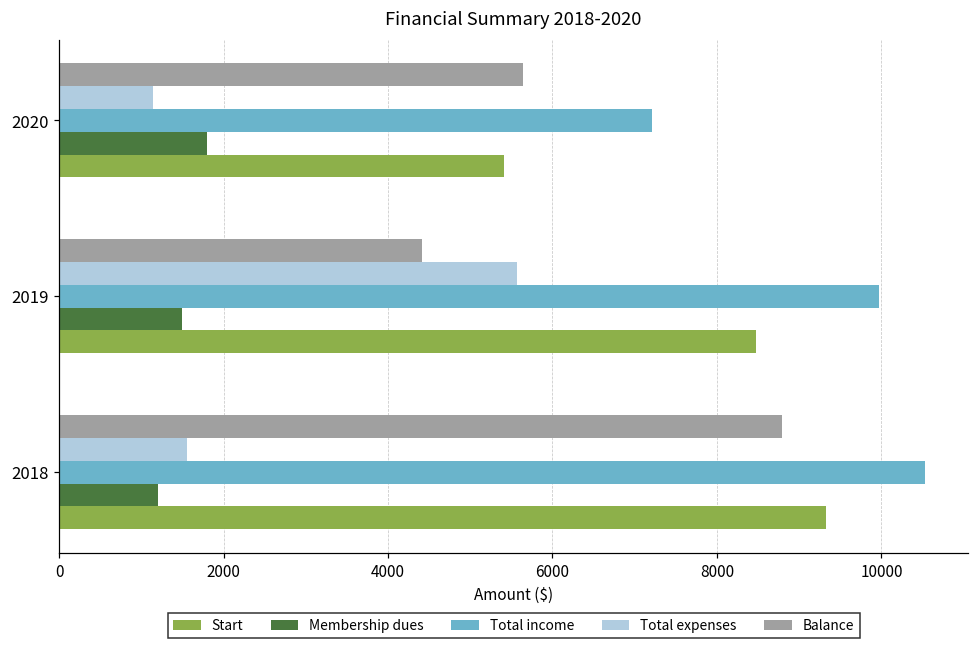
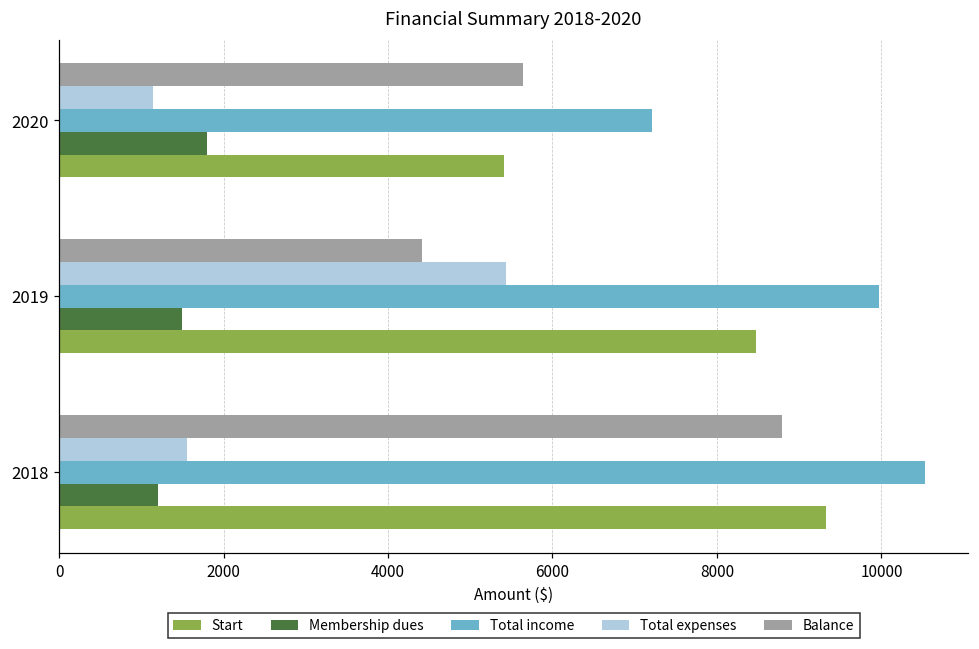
Total expenses, 2019: 5600 -> 5400
